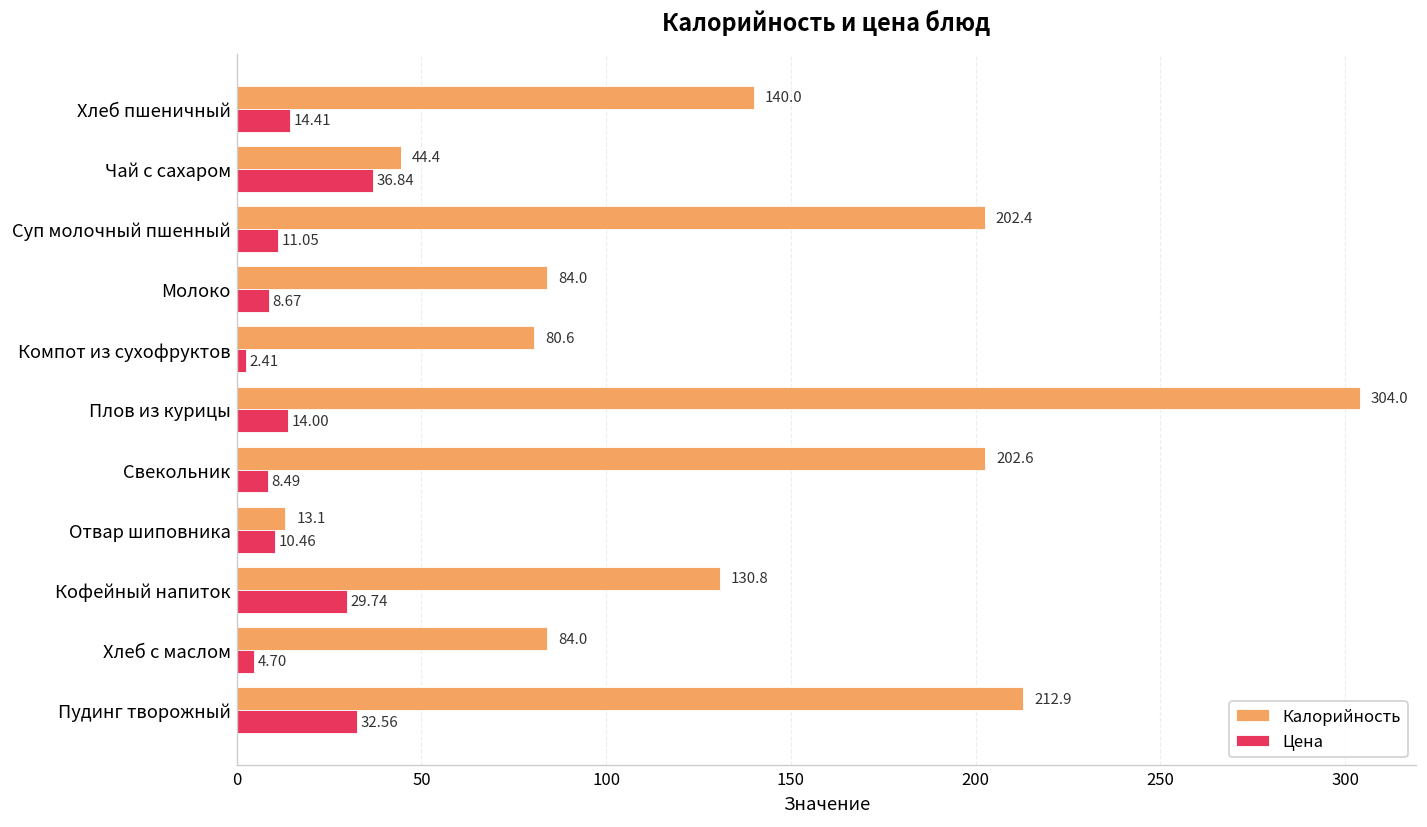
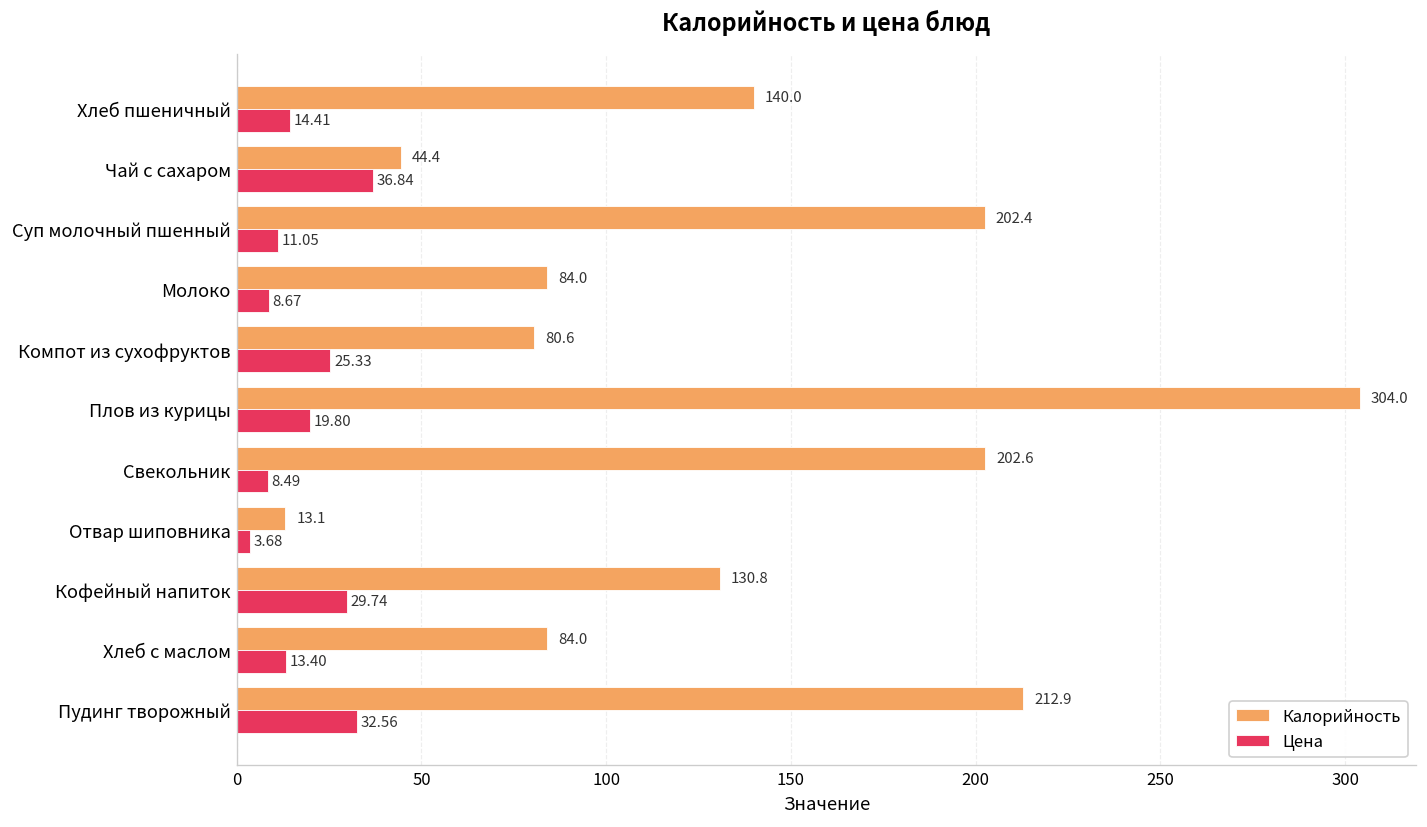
Цена, Компот из сухофруктов: 2.41 -> 25.33
Цена, Плов из курицы: 14.00 -> 19.80
Цена, Отвар шиповника: 10.46 -> 3.68
Цена, Хлеб с маслом: 4.70 -> 13.40
